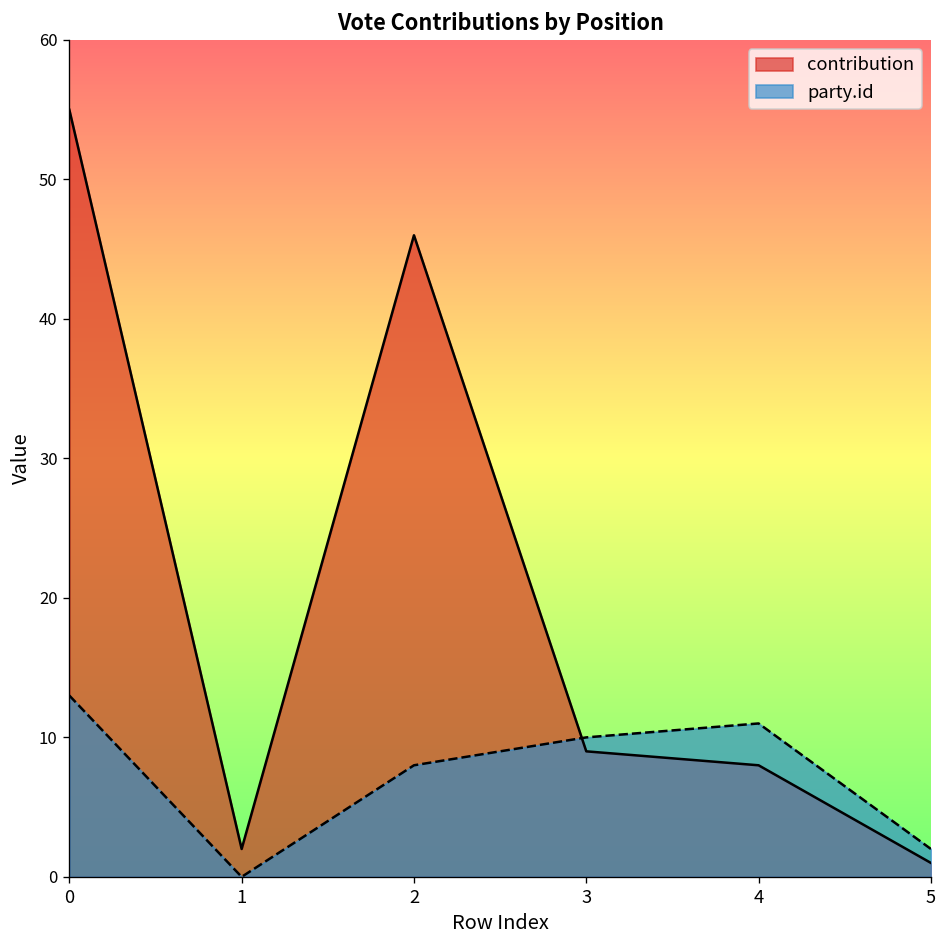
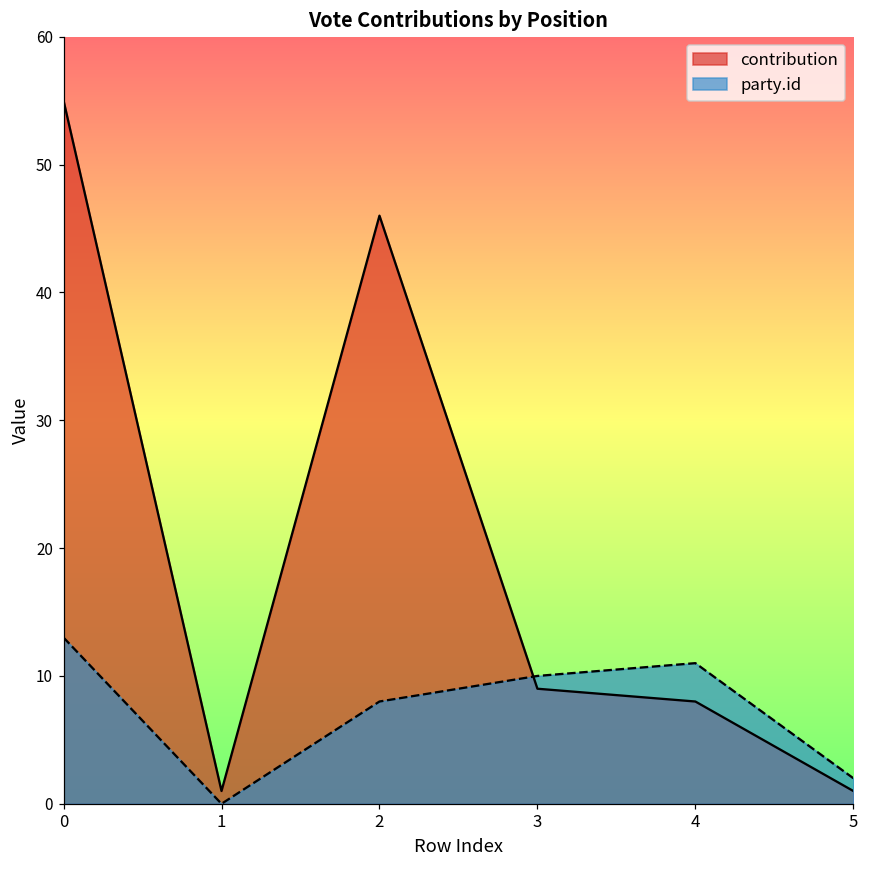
contribution, 1: 2 -> 1
